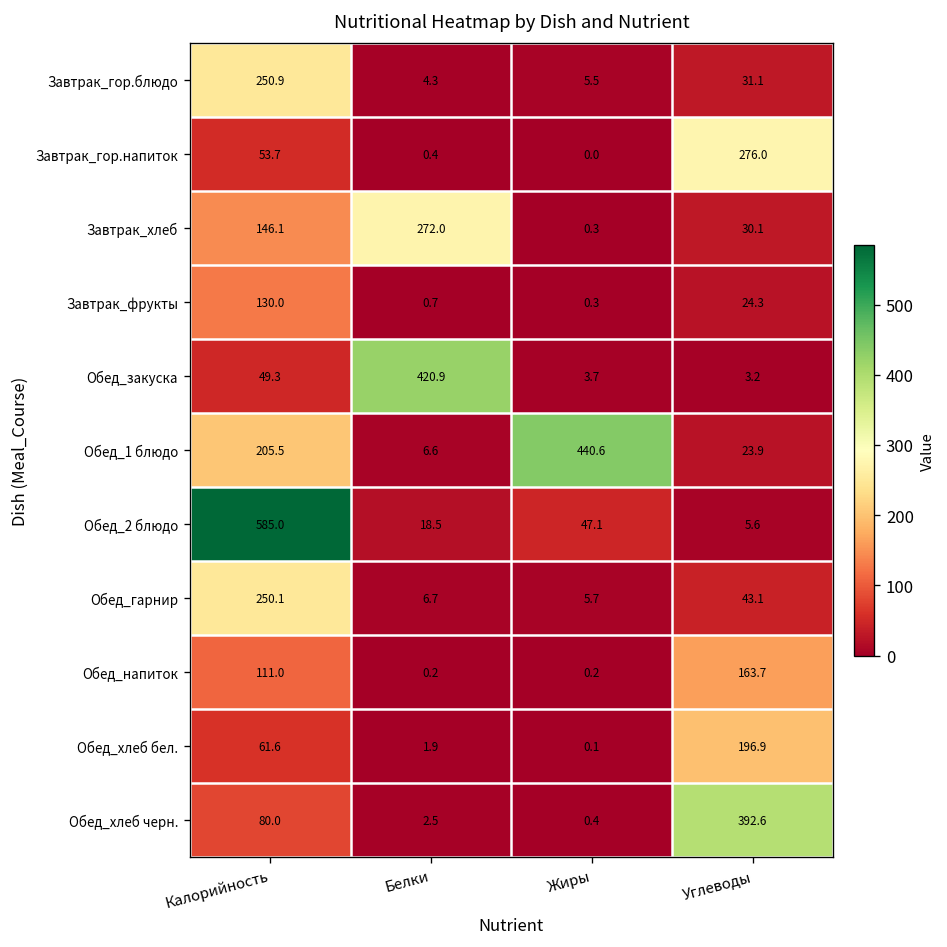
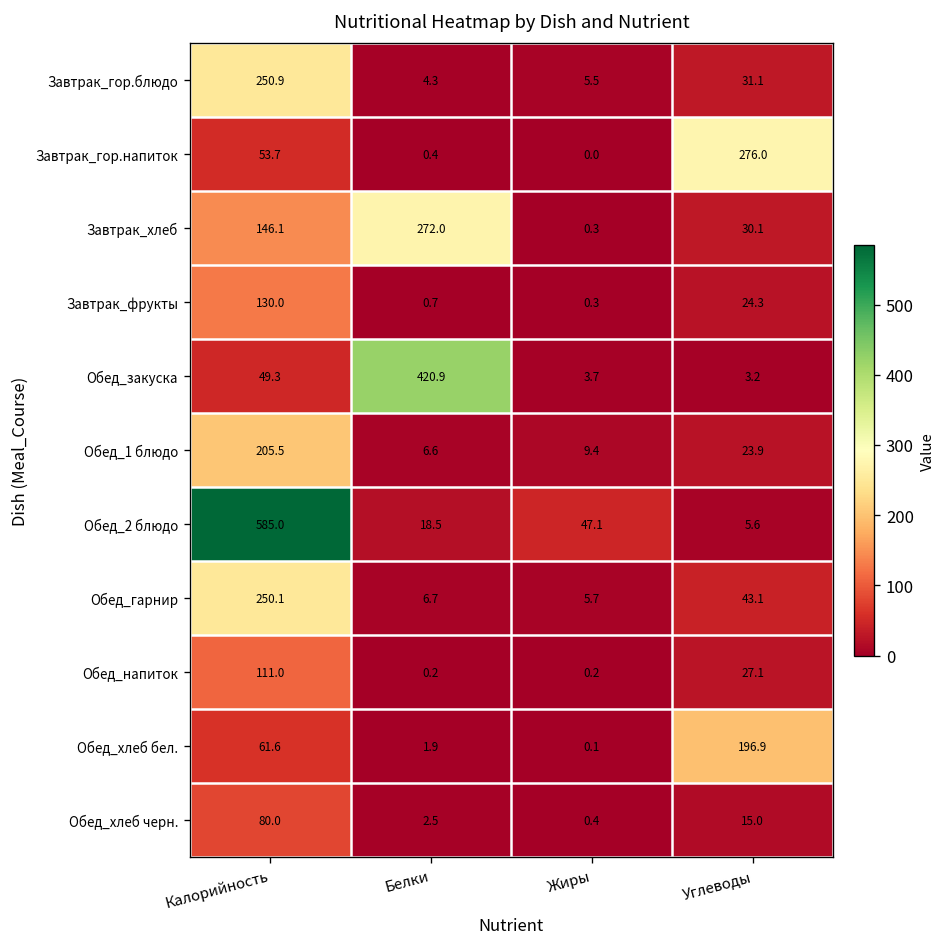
Обед_1 блюдо, Жиры: 440.6 -> 9.4
Обед_напиток, Углеводы: 163.7 -> 27.1
Обед_хлеб черн., Углеводы: 392.6 -> 15.0
